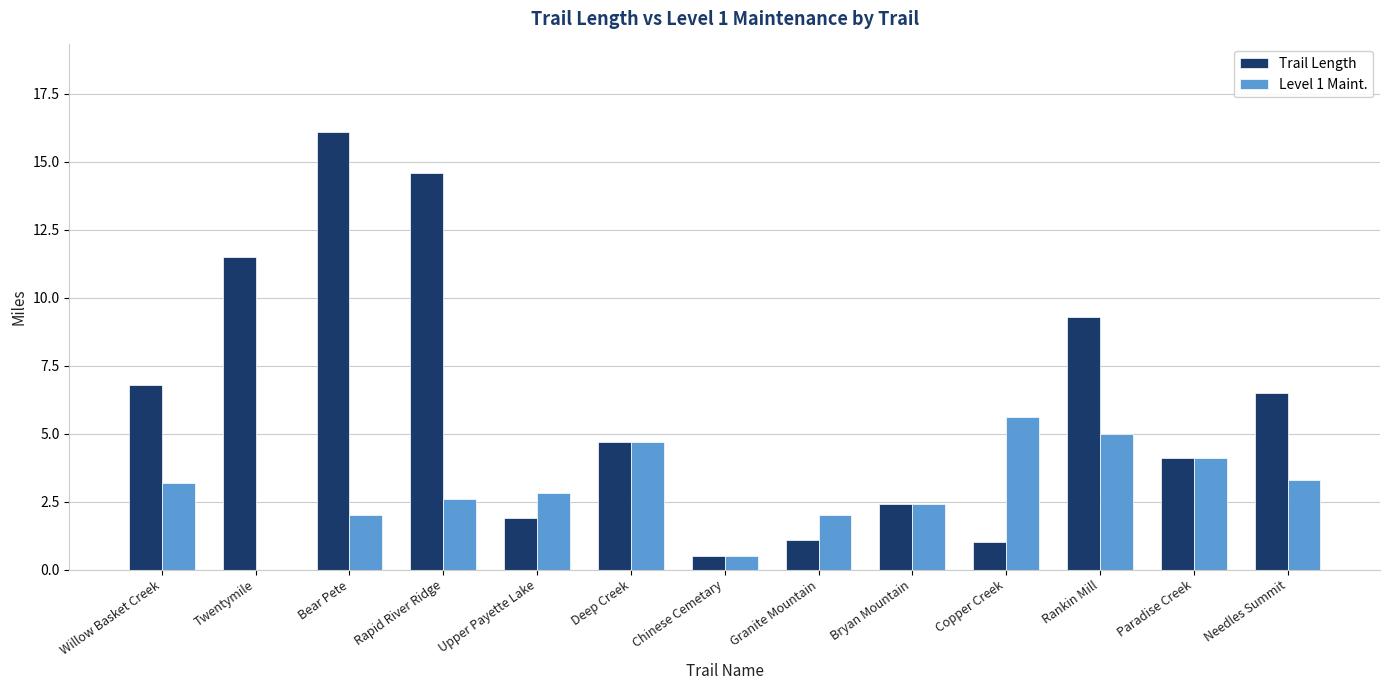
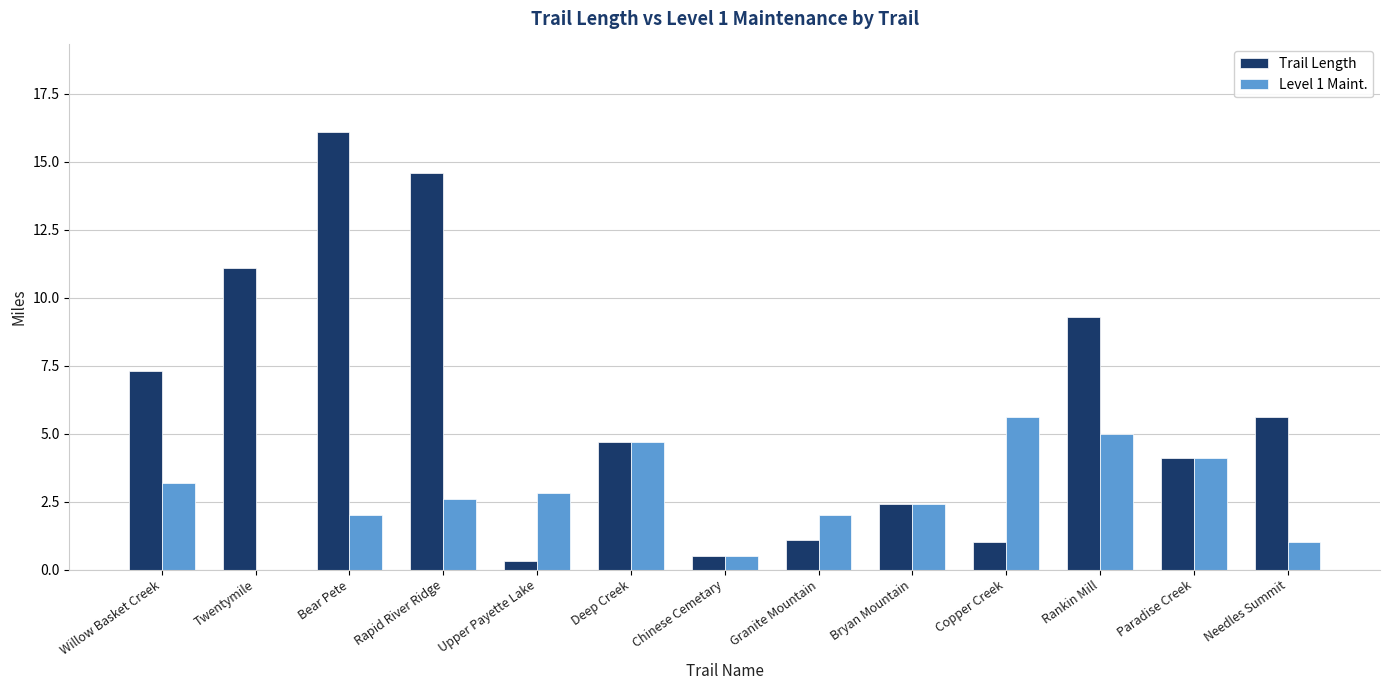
Trail Length, Willow Basket Creek: 6.8 -> 7.3
Trail Length, Twentymile: 11.5 -> 11.1
Trail Length, Upper Payette Lake: 1.9 -> 0.3
Trail Length, Needles Summit: 6.5 -> 5.6
Level 1 Maint., Needles Summit: 3.3 -> 1.0
